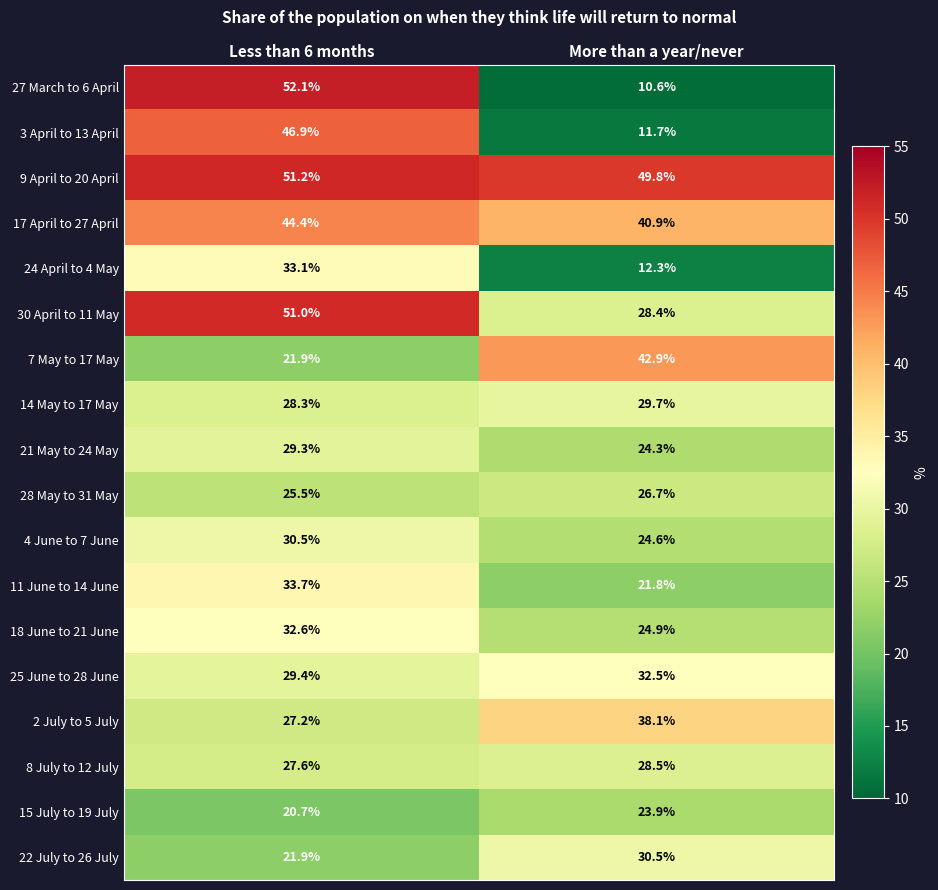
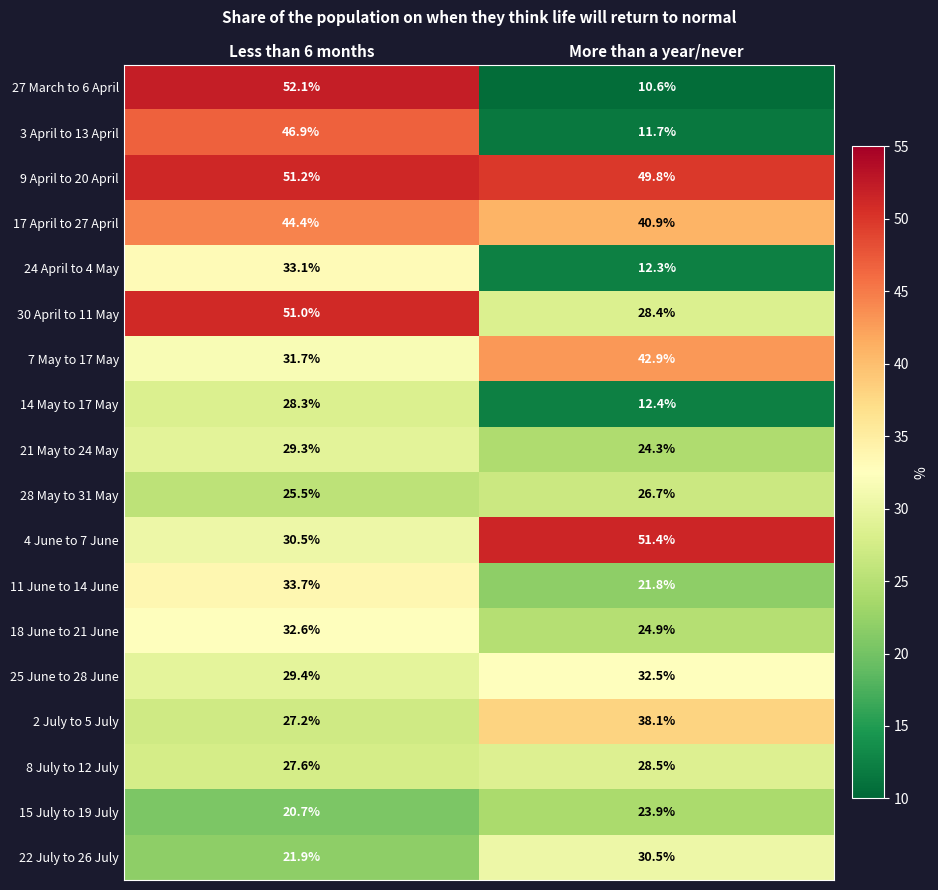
7 May to 17 May, Less than 6 months: 21.9% -> 31.7%
14 May to 17 May, More than a year/never: 29.7% -> 12.4%
4 June to 7 June, More than a year/never: 24.6% -> 51.4%
